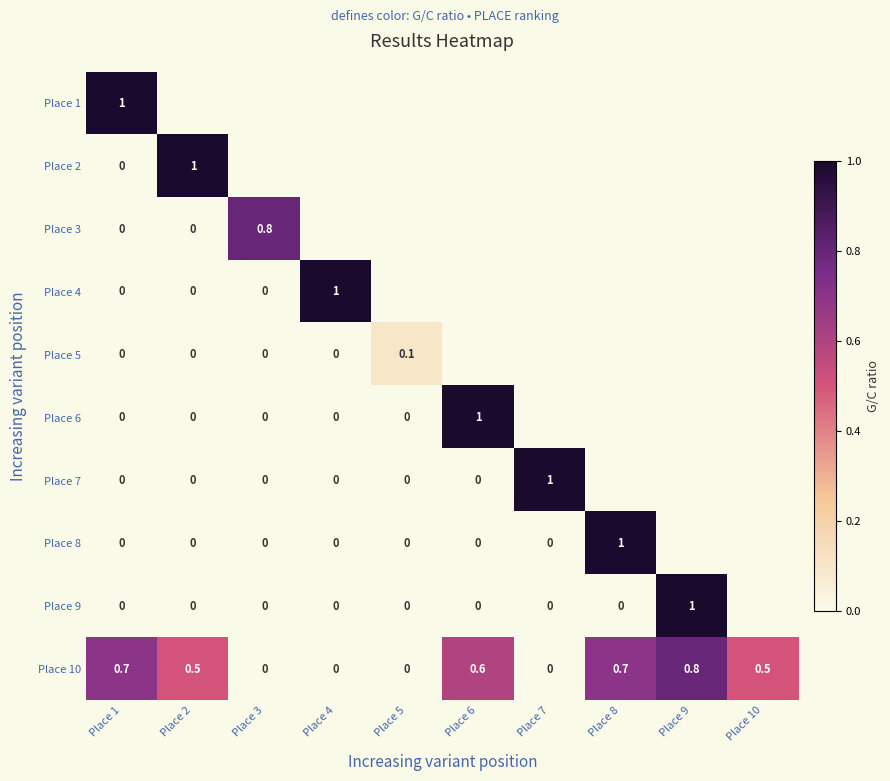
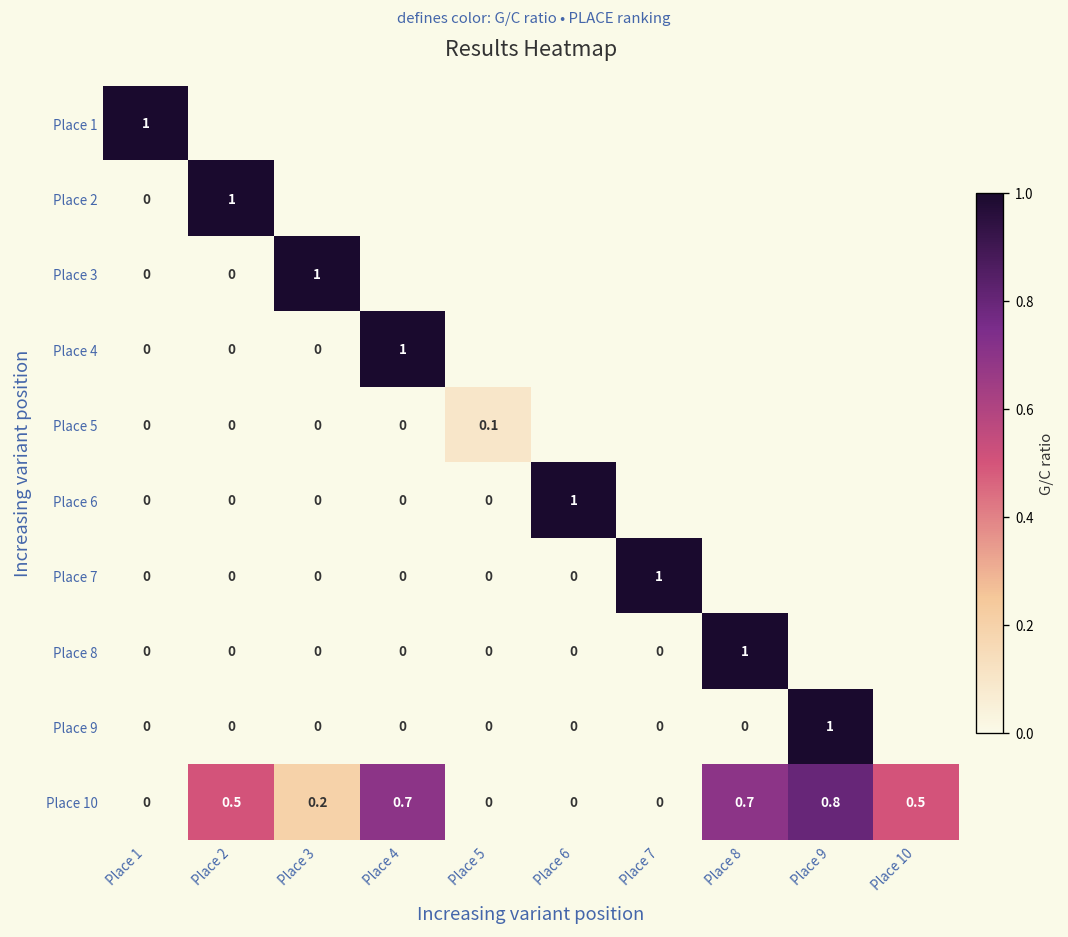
Place 3, Place 3: 0.8 -> 1
Place 10, Place 1: 0.7 -> 0
Place 10, Place 3: 0 -> 0.2
Place 10, Place 4: 0 -> 0.7
Place 10, Place 6: 0.6 -> 0
